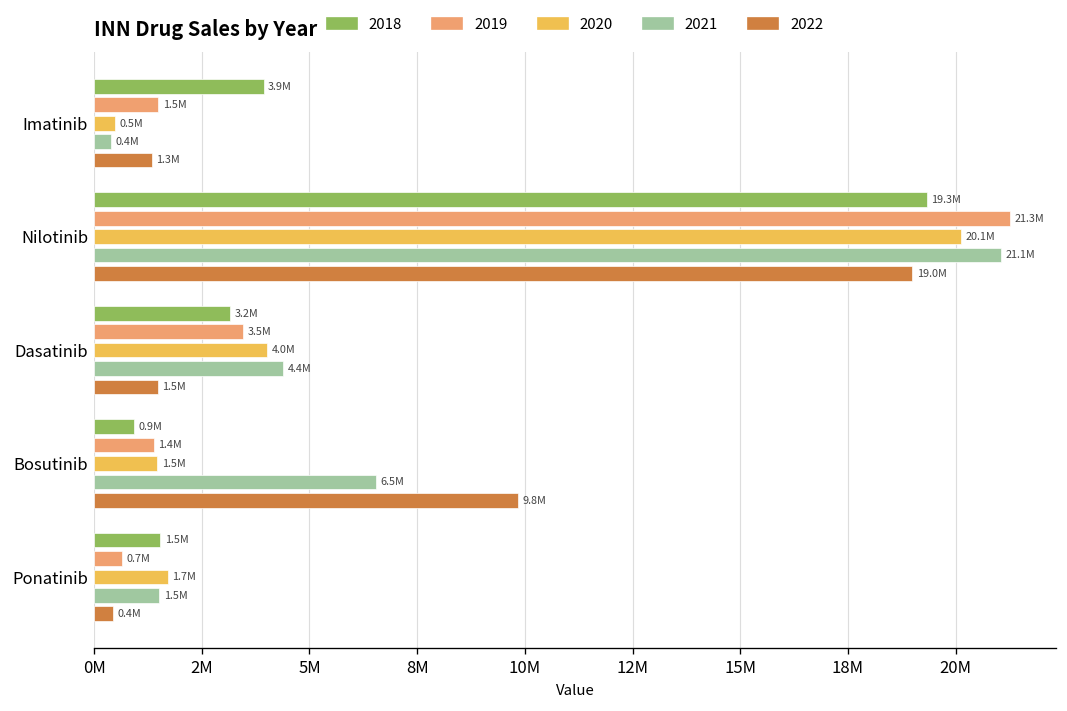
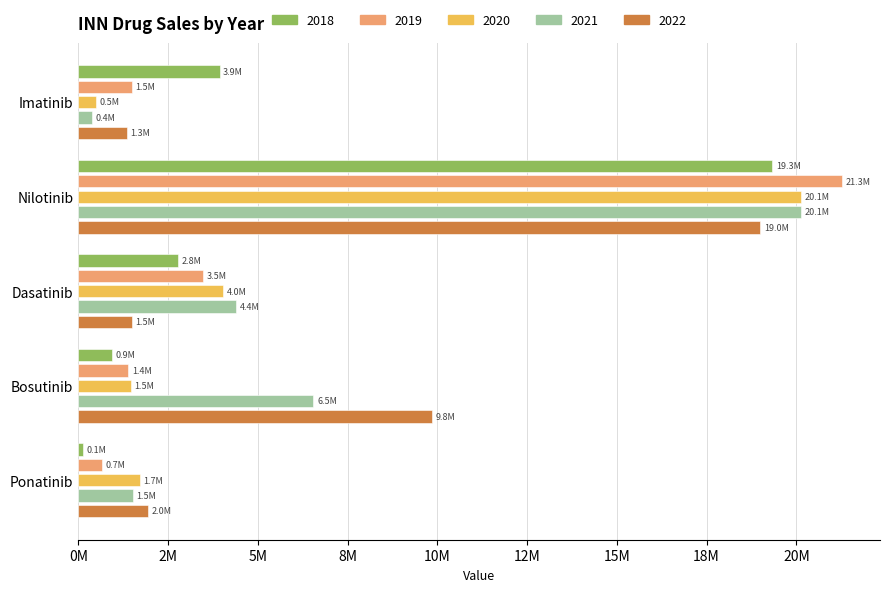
2021, Nilotinib: 21.1M -> 20.1M
2018, Dasatinib: 3.2M -> 2.8M
2018, Ponatinib: 1.5M -> 0.1M
2022, Ponatinib: 0.4M -> 2.0M
